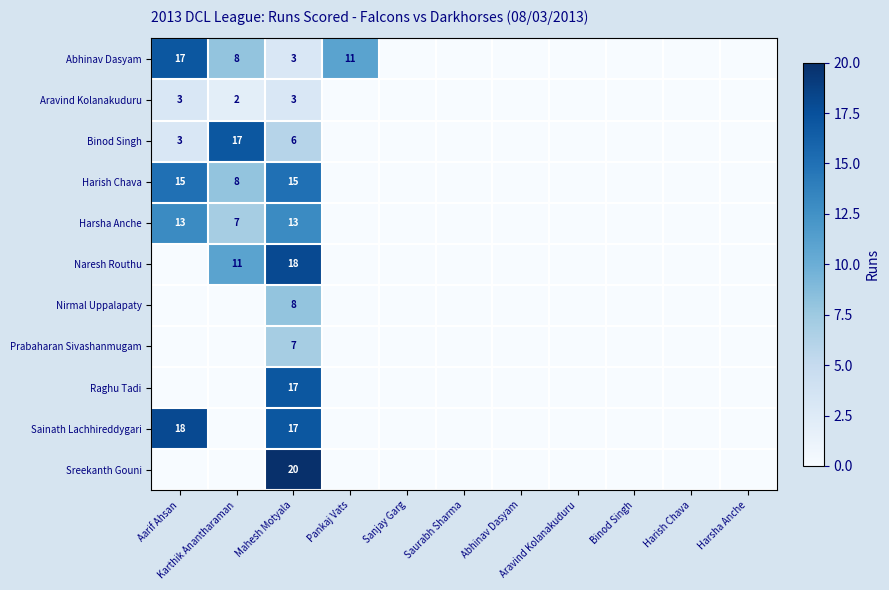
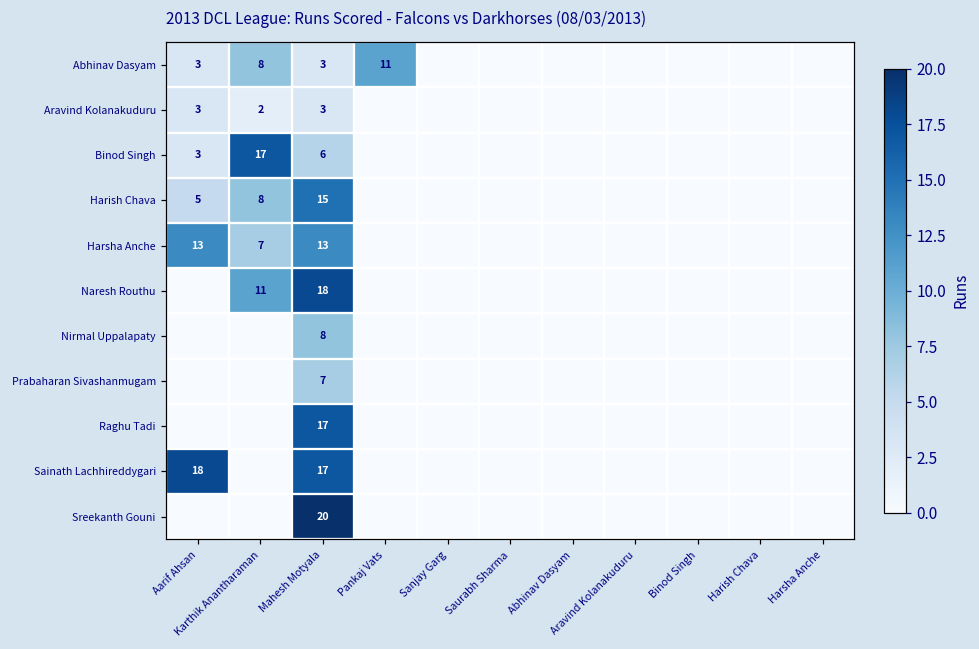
Abhinav Dasyam, Aarif Ahsan: 17 -> 3
Harish Chava, Aarif Ahsan: 15 -> 5
